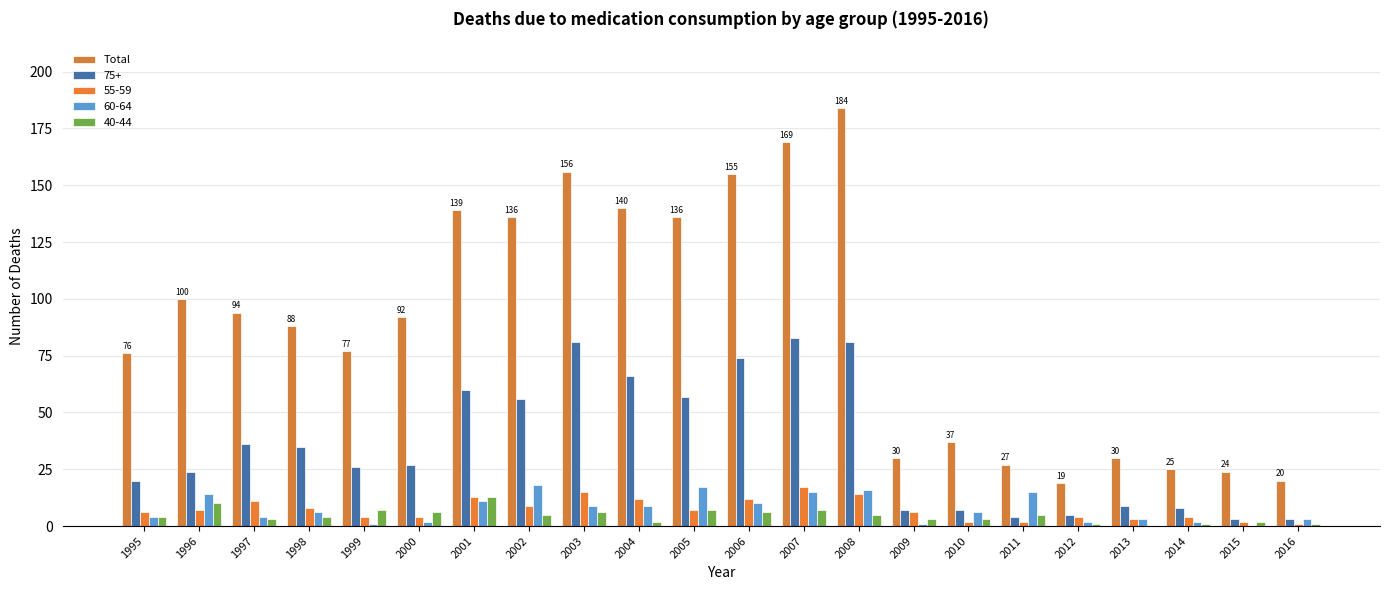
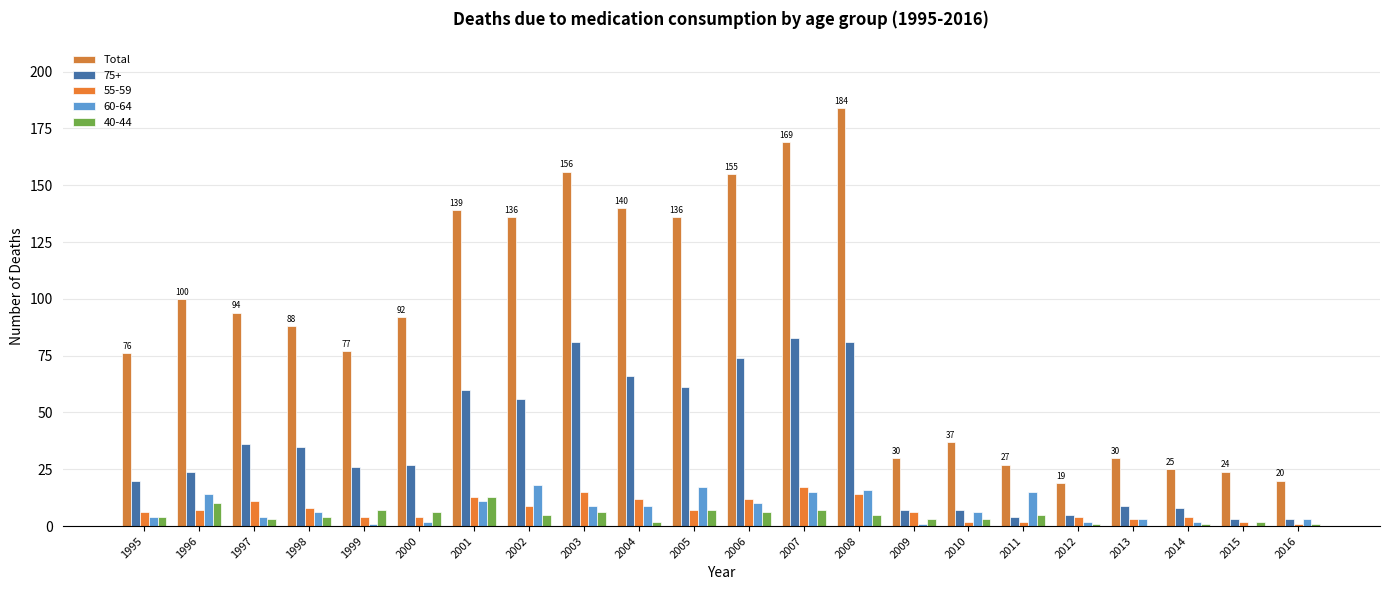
75+, 2005: 57 -> 61
